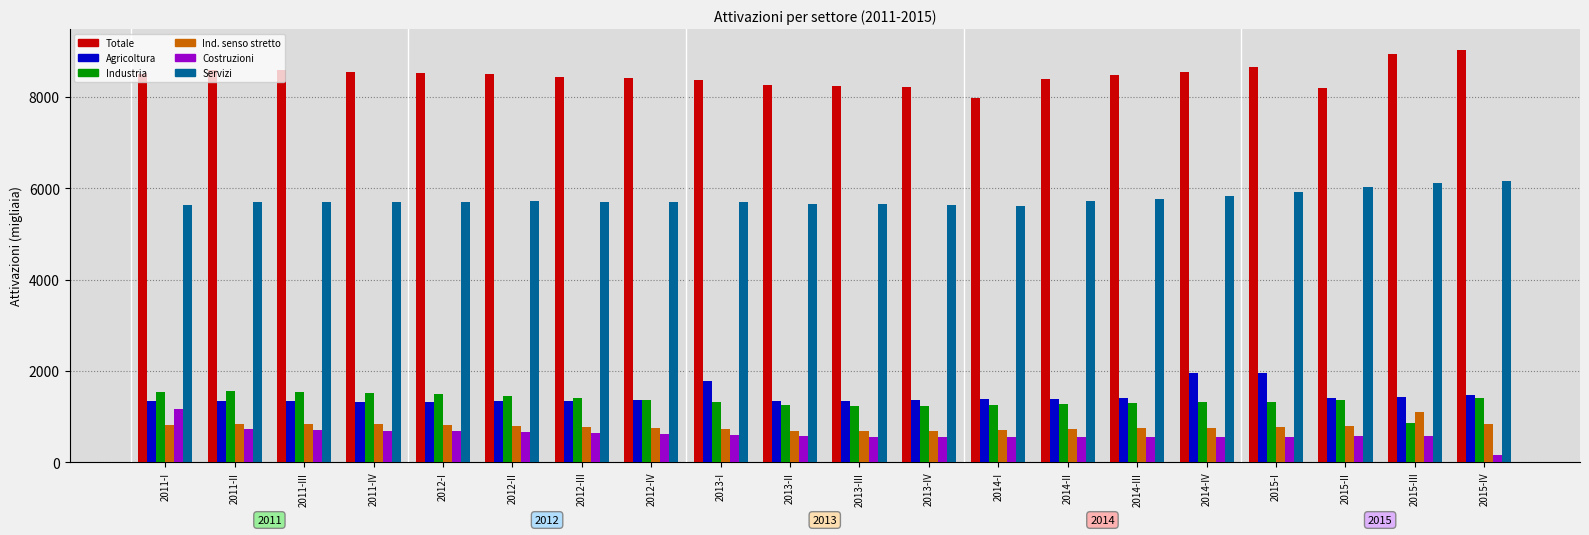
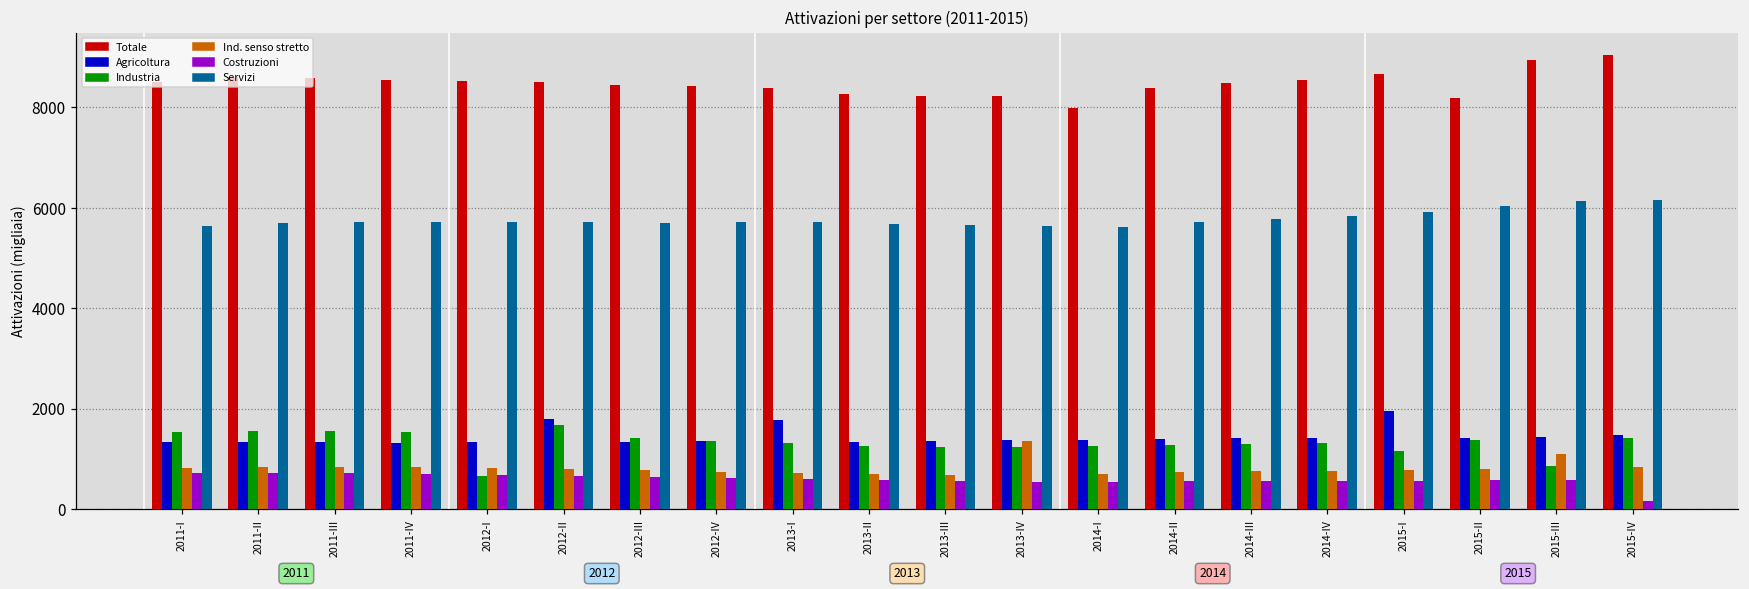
Costruzioni, 2011-I: 1200 -> 700
Industria, 2012-I: 1500 -> 700
Agricoltura, 2012-II: 1300 -> 1800
Industria, 2012-II: 1400 -> 1700
Ind. senso stretto, 2013-IV: 700 -> 1400
Agricoltura, 2014-IV: 1900 -> 1400
Industria, 2015-I: 1300 -> 1100
